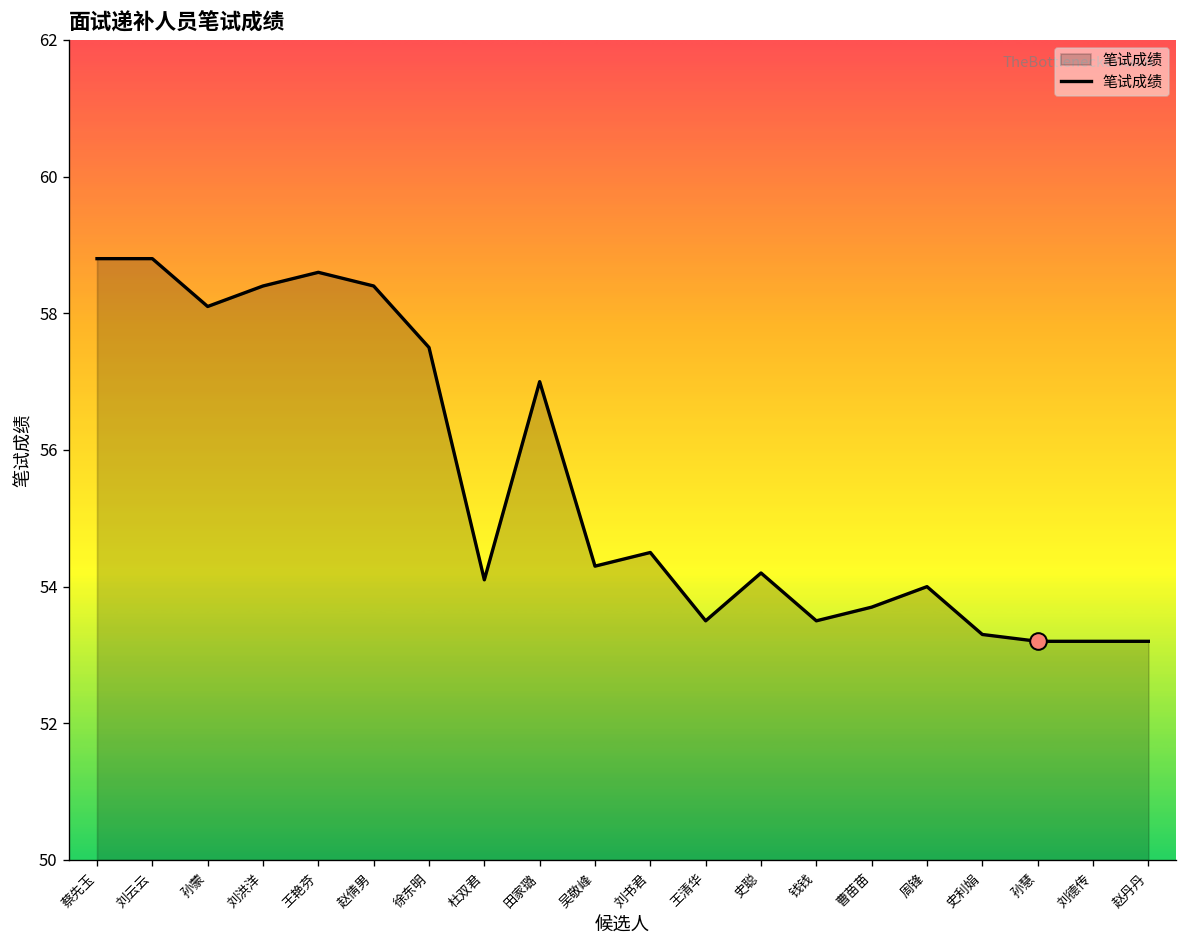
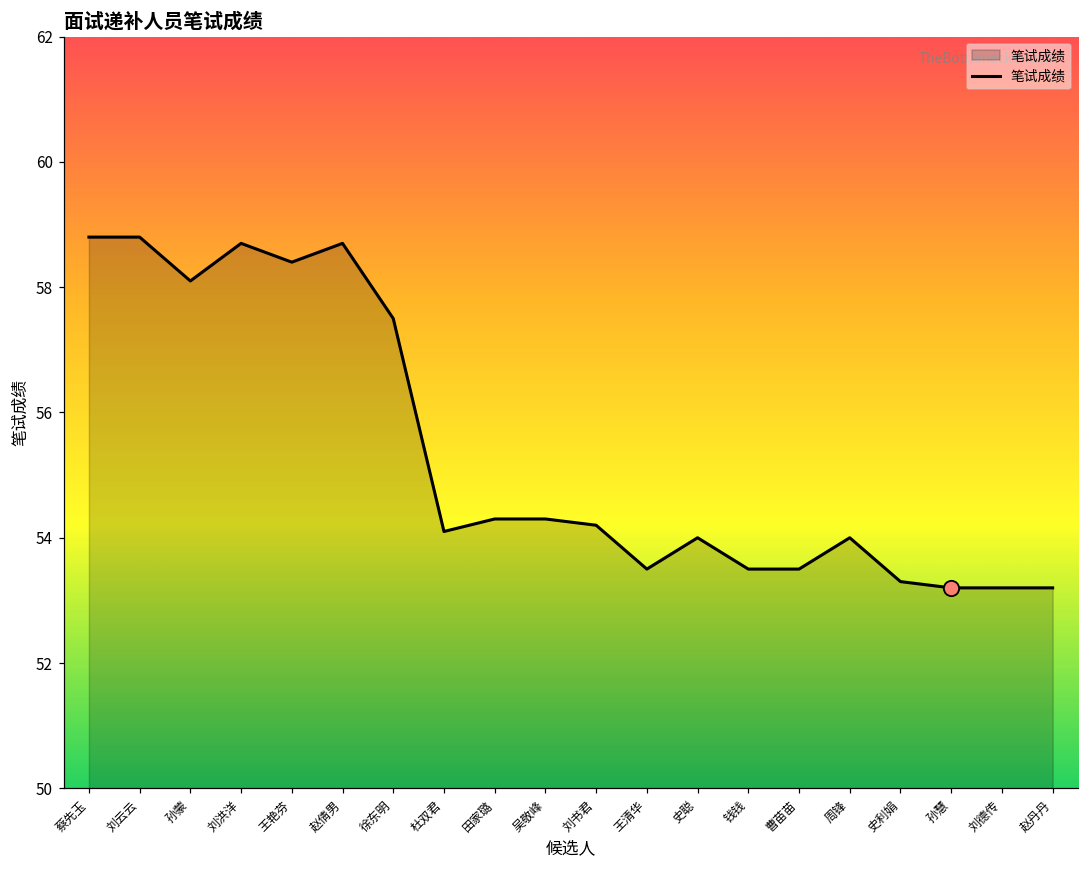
笔试成绩, 刘洪洋: 58.4 -> 58.7
笔试成绩, 王艳芬: 58.6 -> 58.4
笔试成绩, 赵倩男: 58.4 -> 58.7
笔试成绩, 田家璐: 57.0 -> 54.3
笔试成绩, 刘书君: 54.5 -> 54.2
笔试成绩, 史聪: 54.2 -> 54.0
笔试成绩, 曹苗苗: 53.7 -> 53.5
